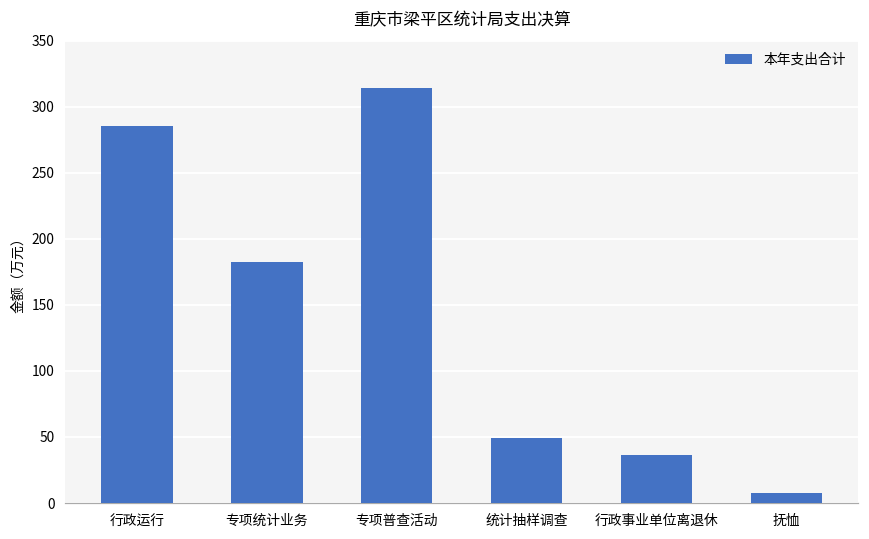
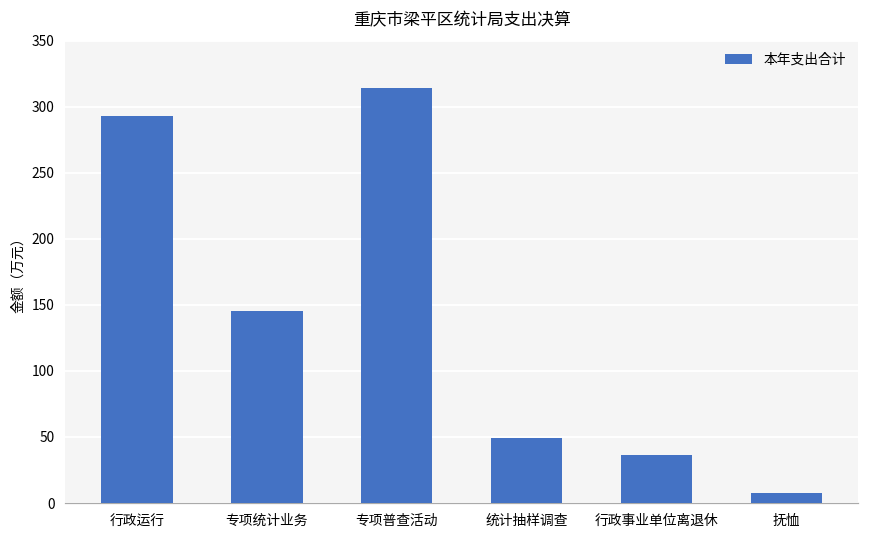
行政运行: 285 -> 293
专项统计业务: 182 -> 145
